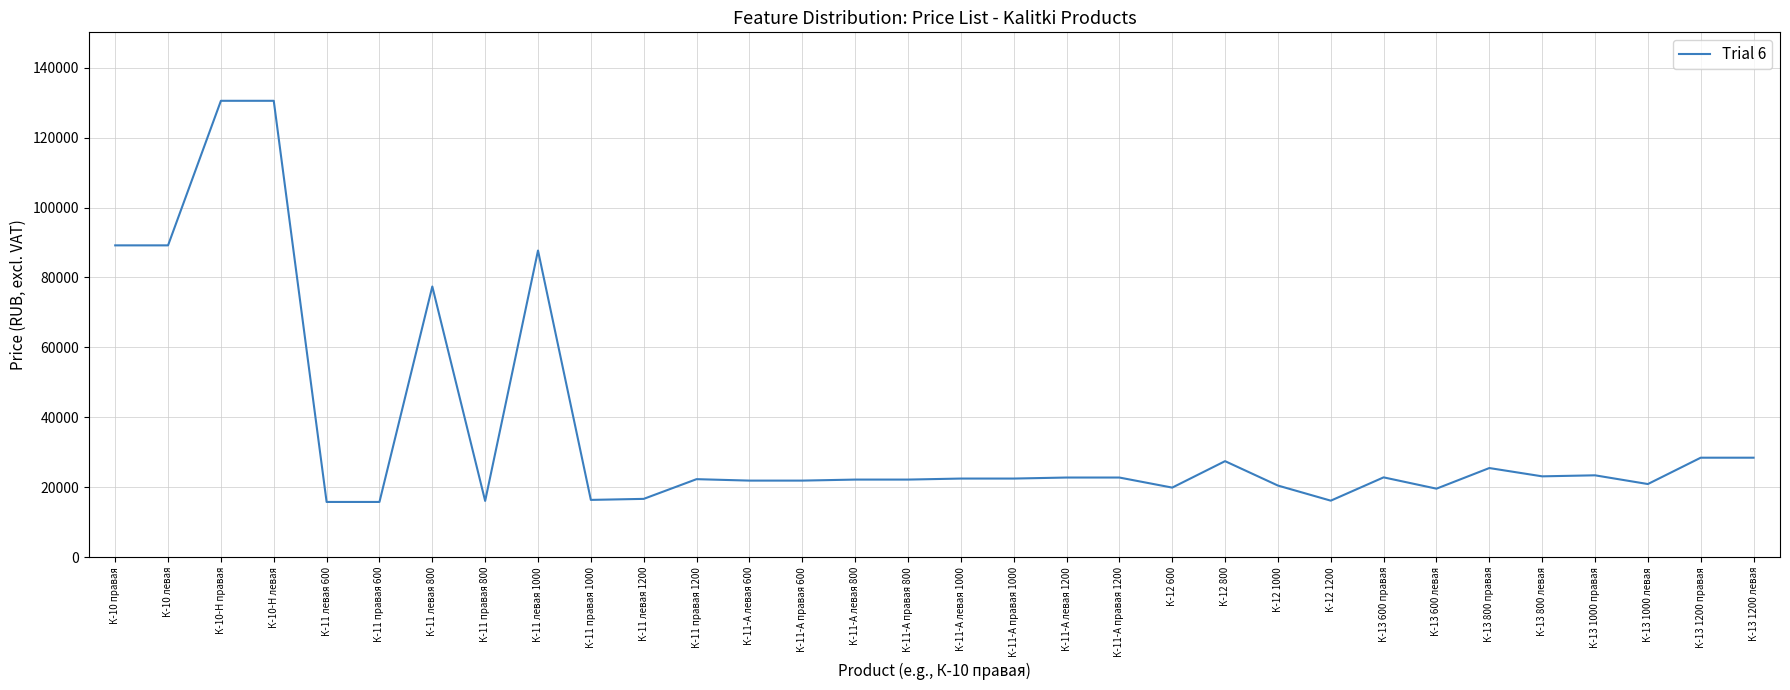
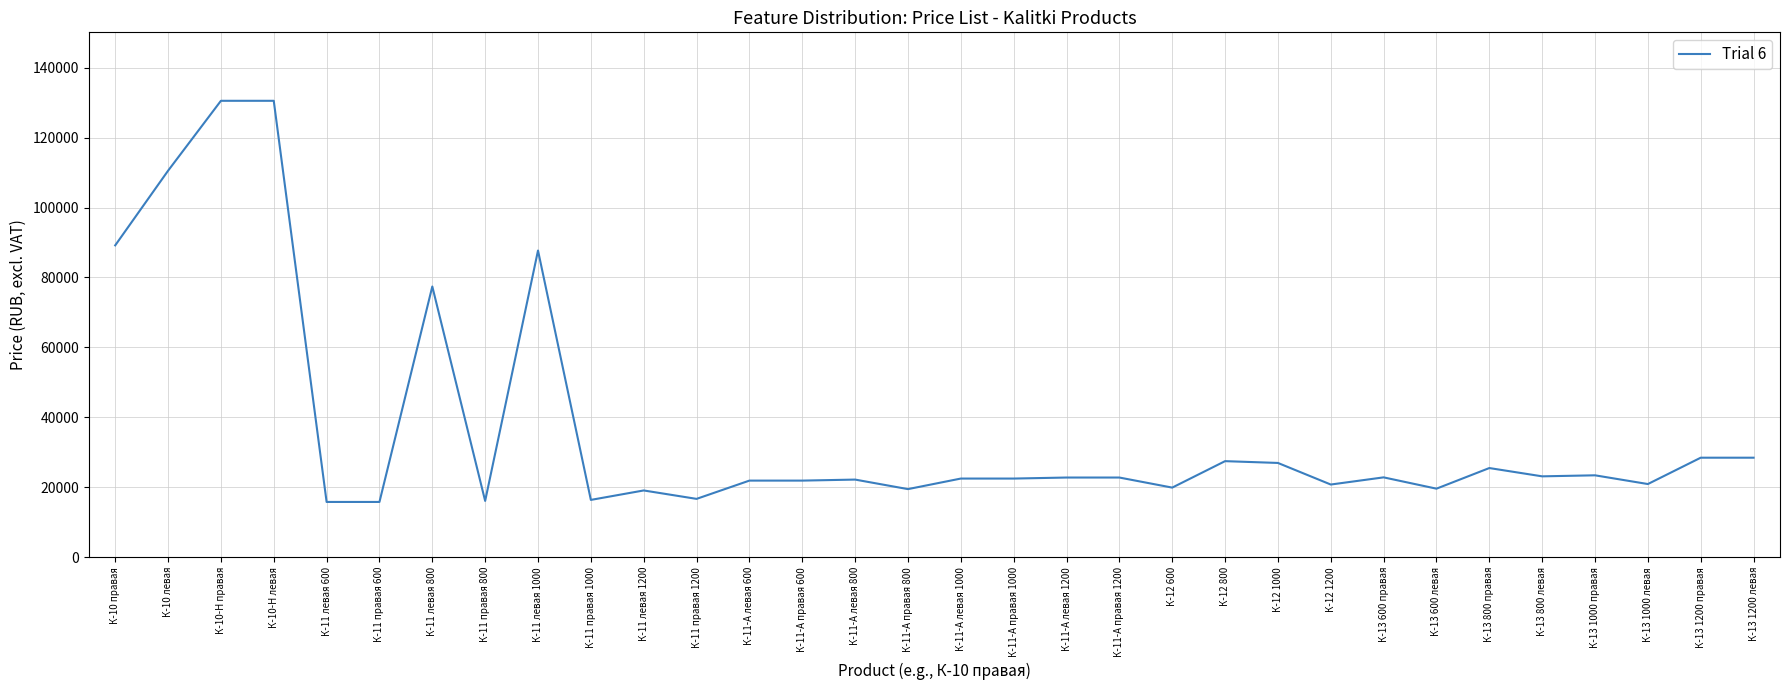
К-10 левая: 89000 -> 111000
К-11 левая 1200: 17000 -> 19000
К-11 правая 1200: 22000 -> 17000
К-11-А правая 800: 22000 -> 19000
К-12 1000: 21000 -> 27000
К-12 1200: 16000 -> 21000
